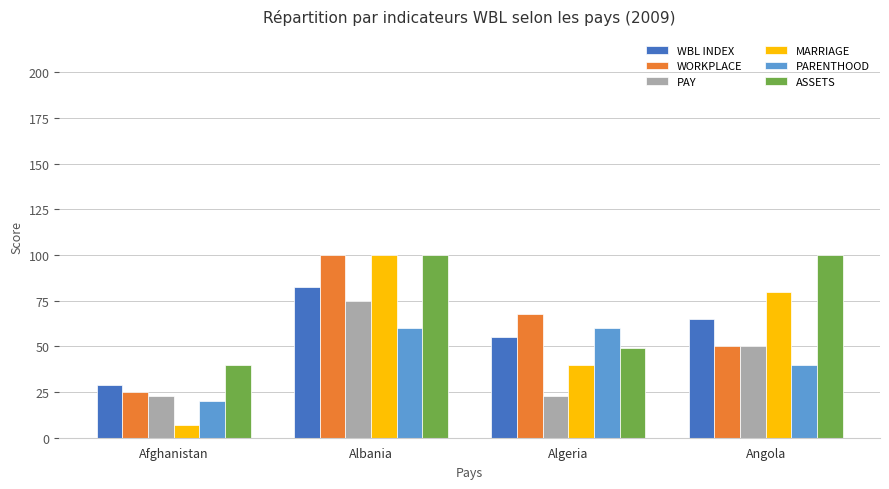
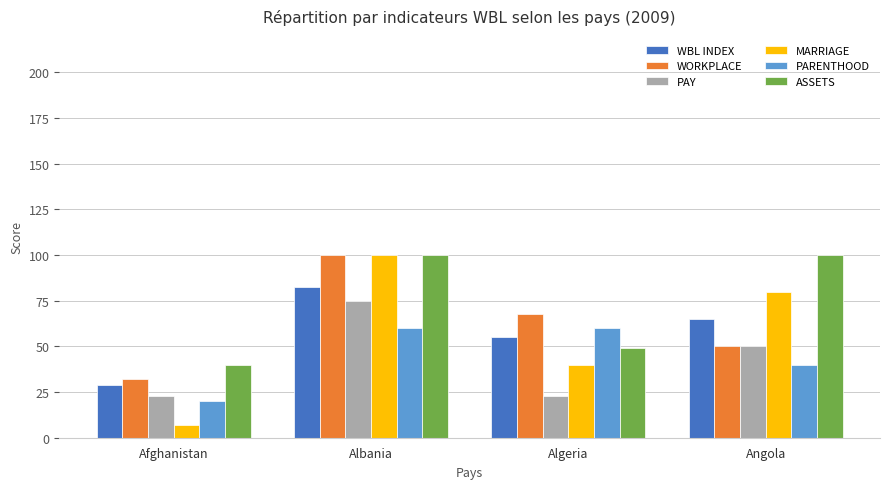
WORKPLACE, Afghanistan: 25 -> 32
